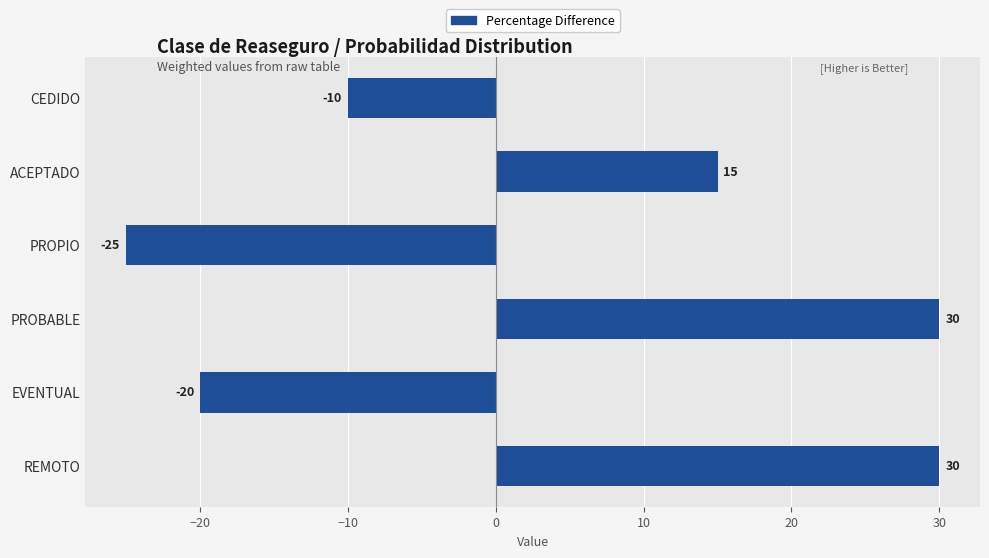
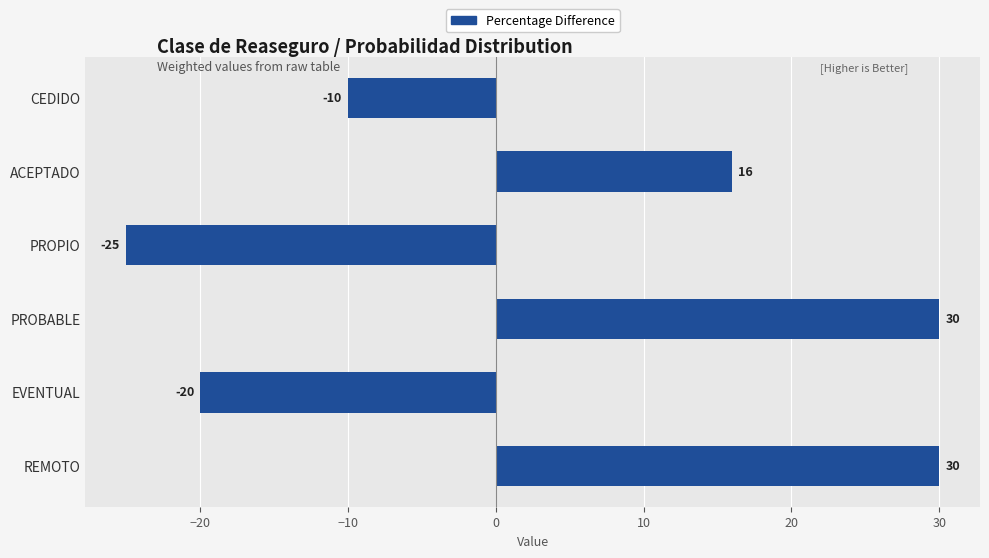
ACEPTADO: 15 -> 16
